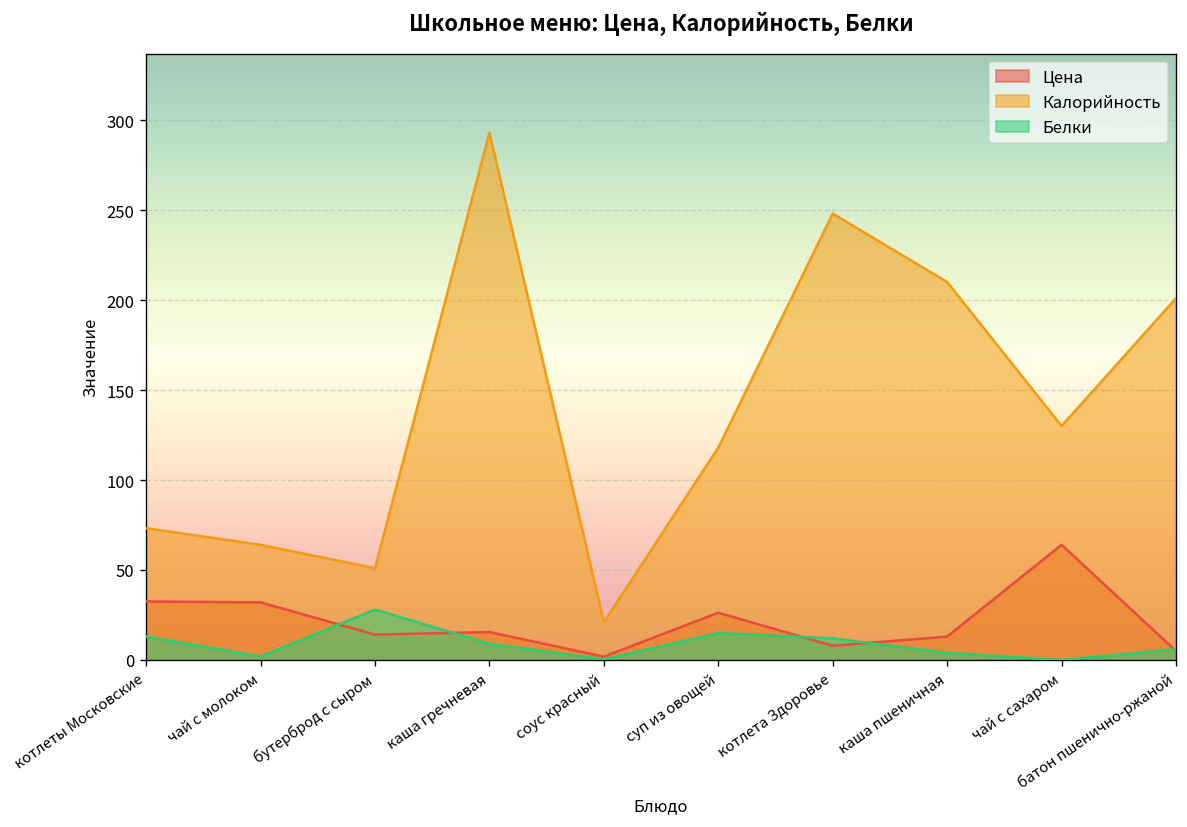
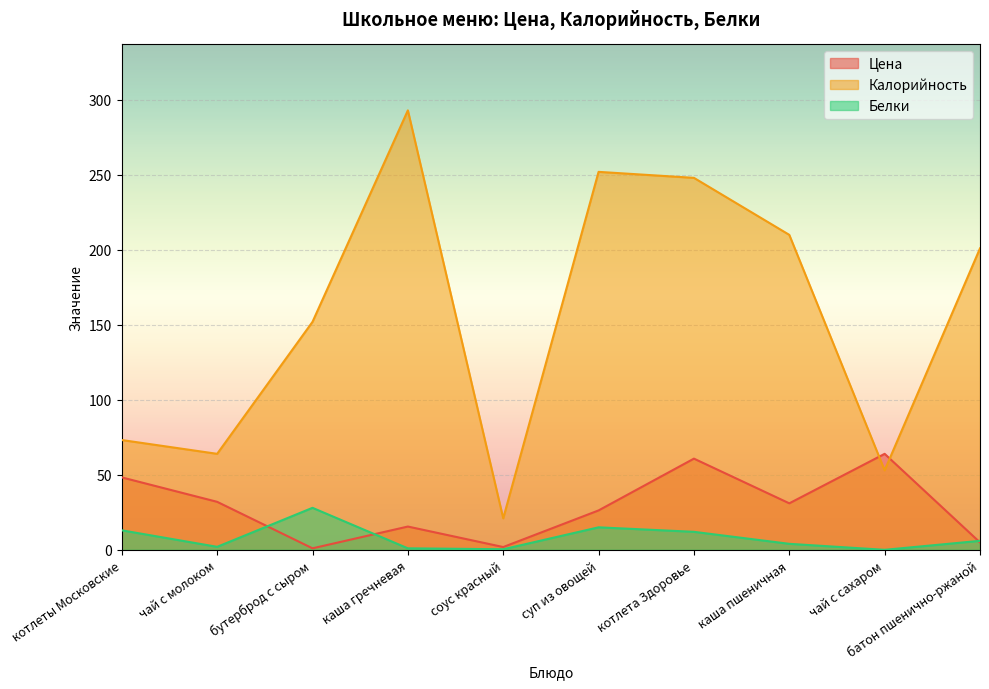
Цена, котлеты Московские: 33 -> 48
Цена, бутерброд с сыром: 14 -> 1
Калорийность, бутерброд с сыром: 51 -> 152
Белки, каша гречневая: 9 -> 1
Калорийность, суп из овощей: 118 -> 252
Цена, котлета Здоровье: 8 -> 61
Цена, каша пшеничная: 13 -> 31
Калорийность, чай с сахаром: 130 -> 53
